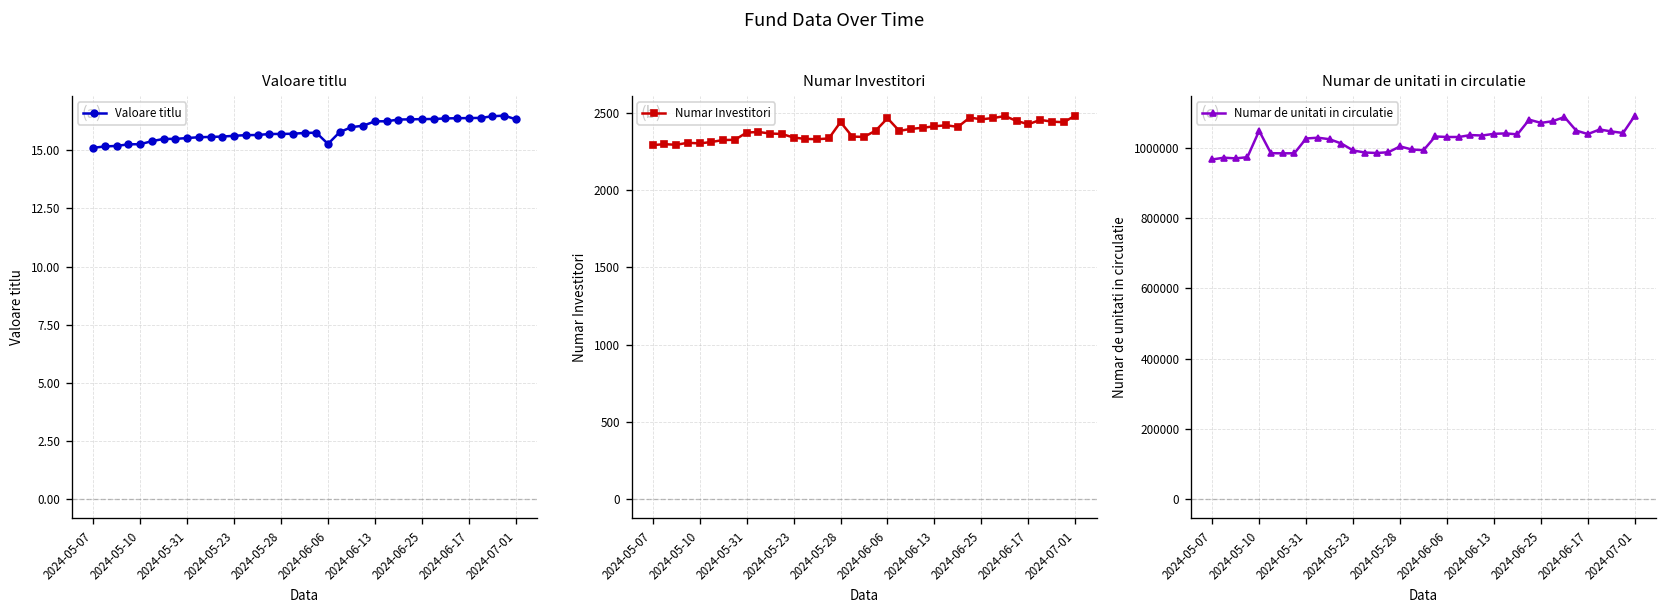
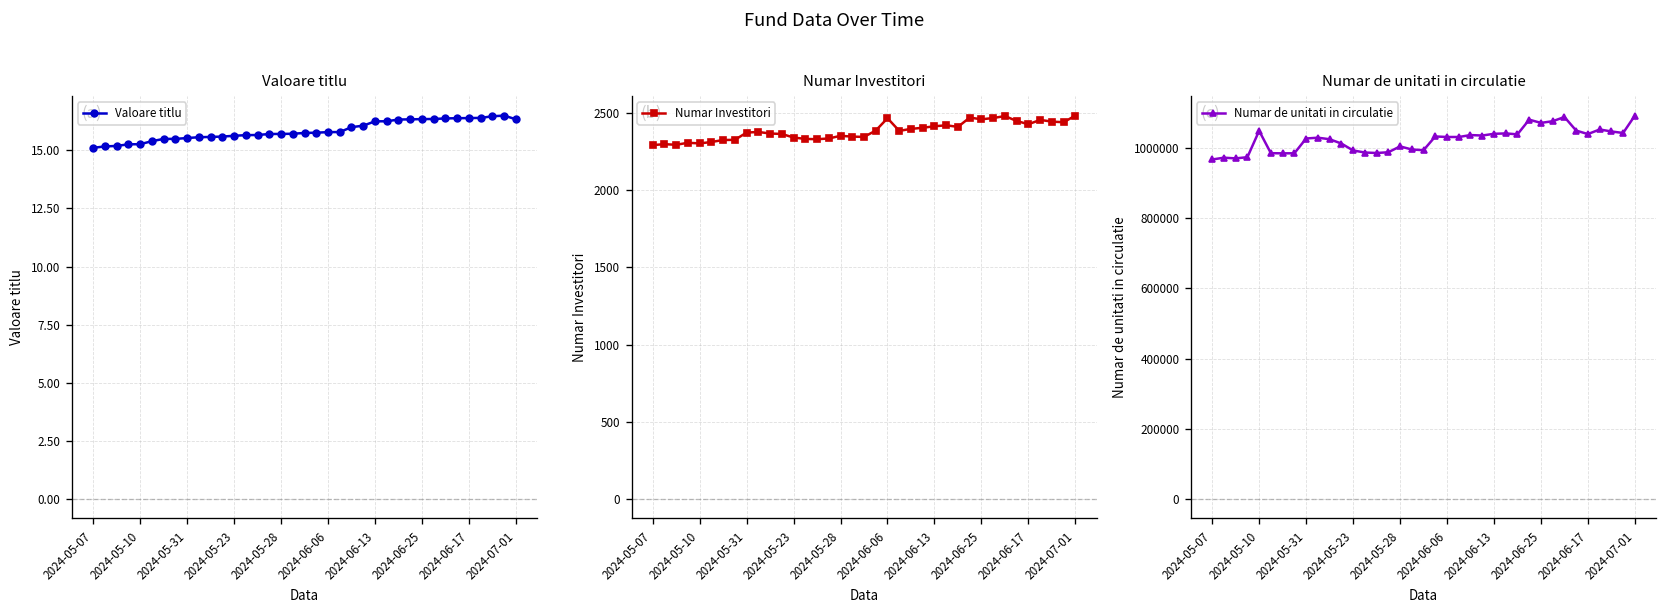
Valoare titlu, 2024-06-06: 15.3 -> 15.8
Numar Investitori, 2024-05-28: 2440 -> 2350
